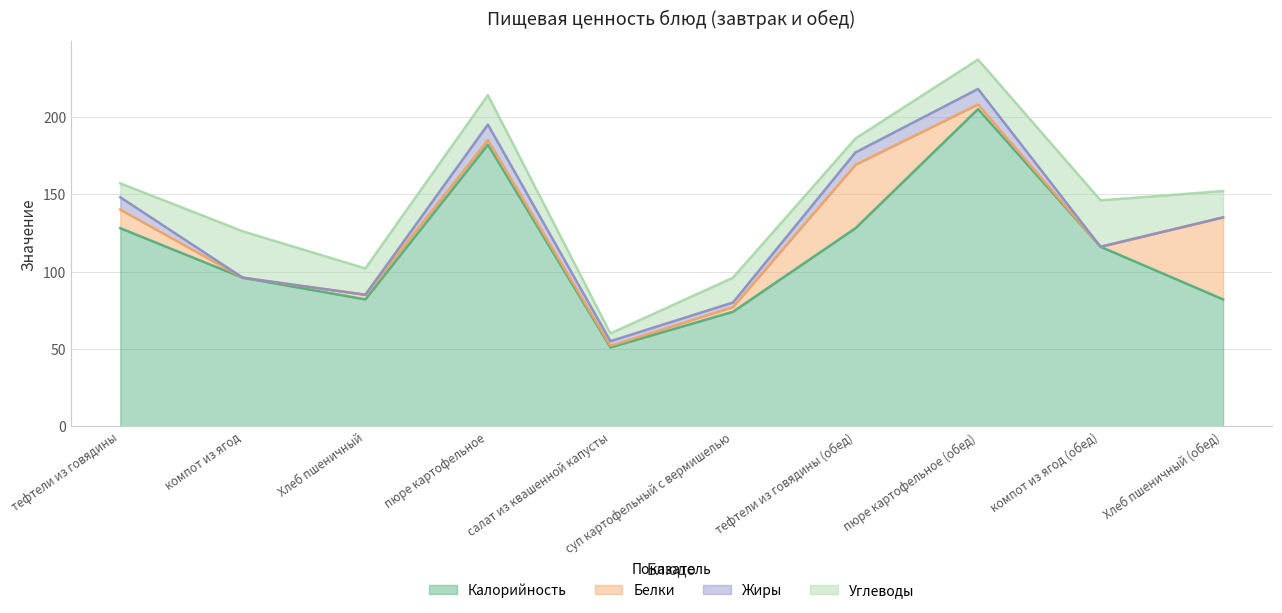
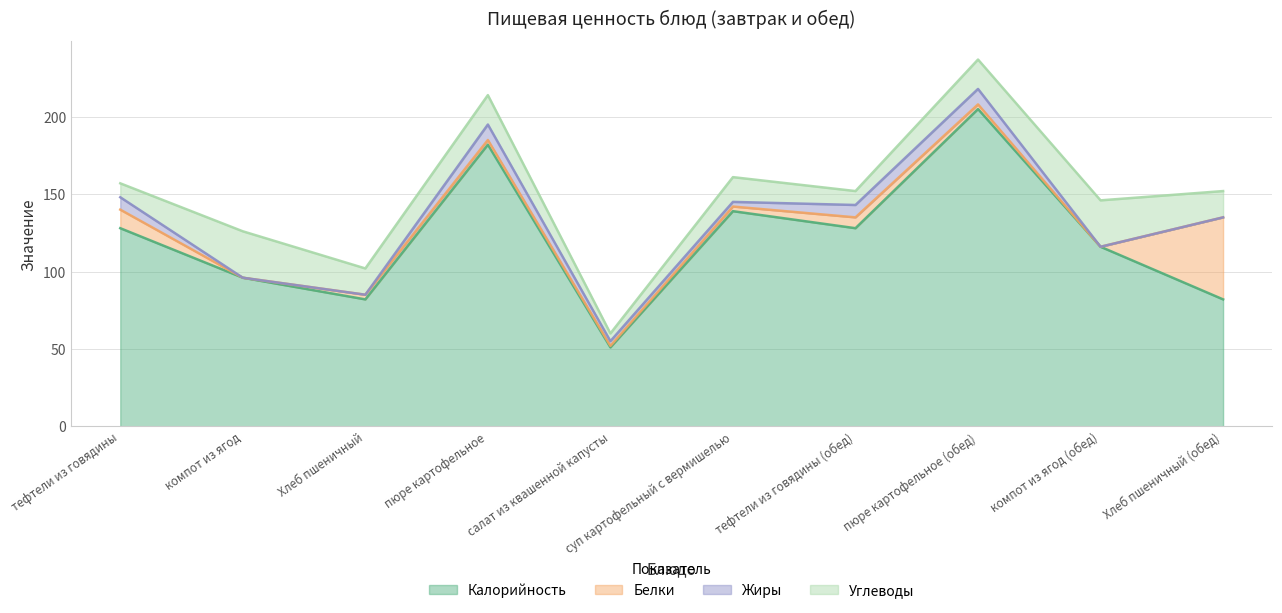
Калорийность, суп картофельный с вермишелью: 74 -> 139
Белки, тефтели из говядины (обед): 41 -> 7
